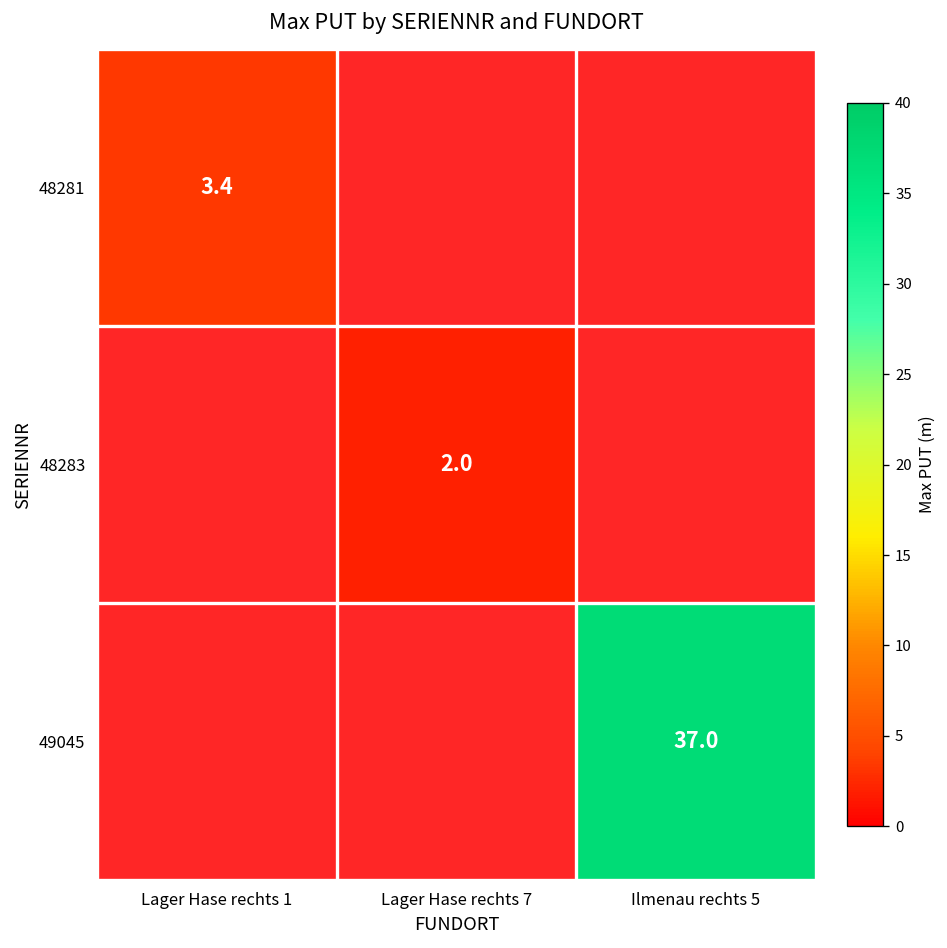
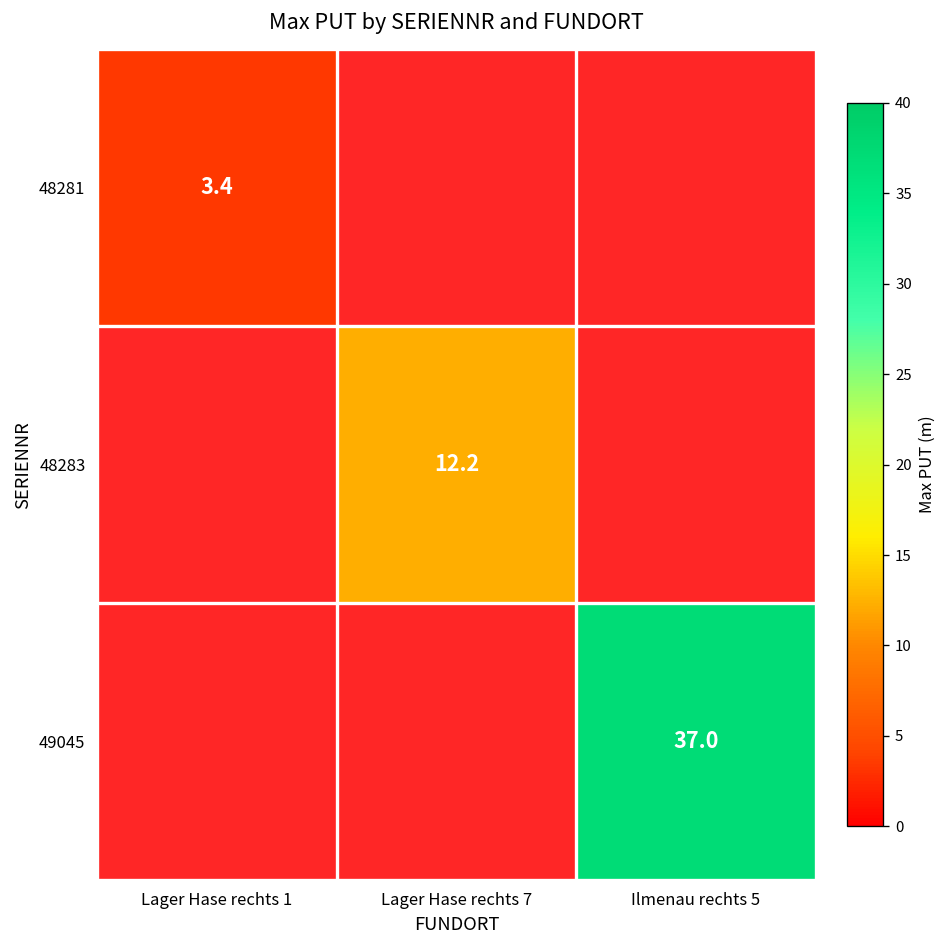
48283, Lager Hase rechts 7: 2.0 -> 12.2
